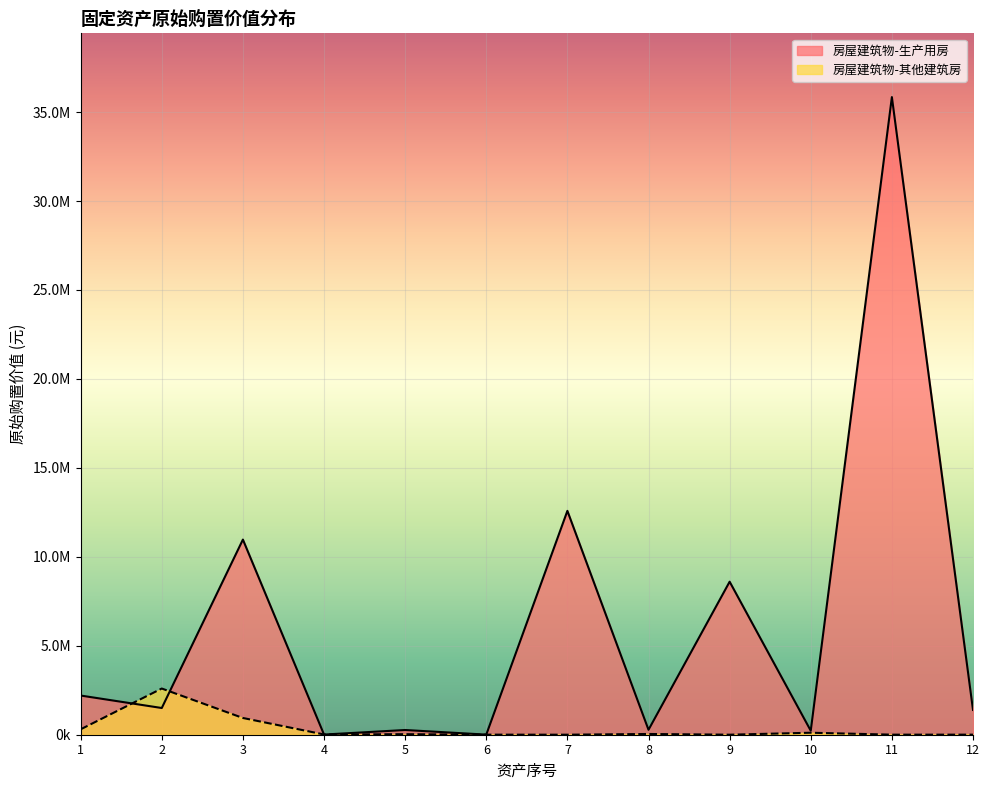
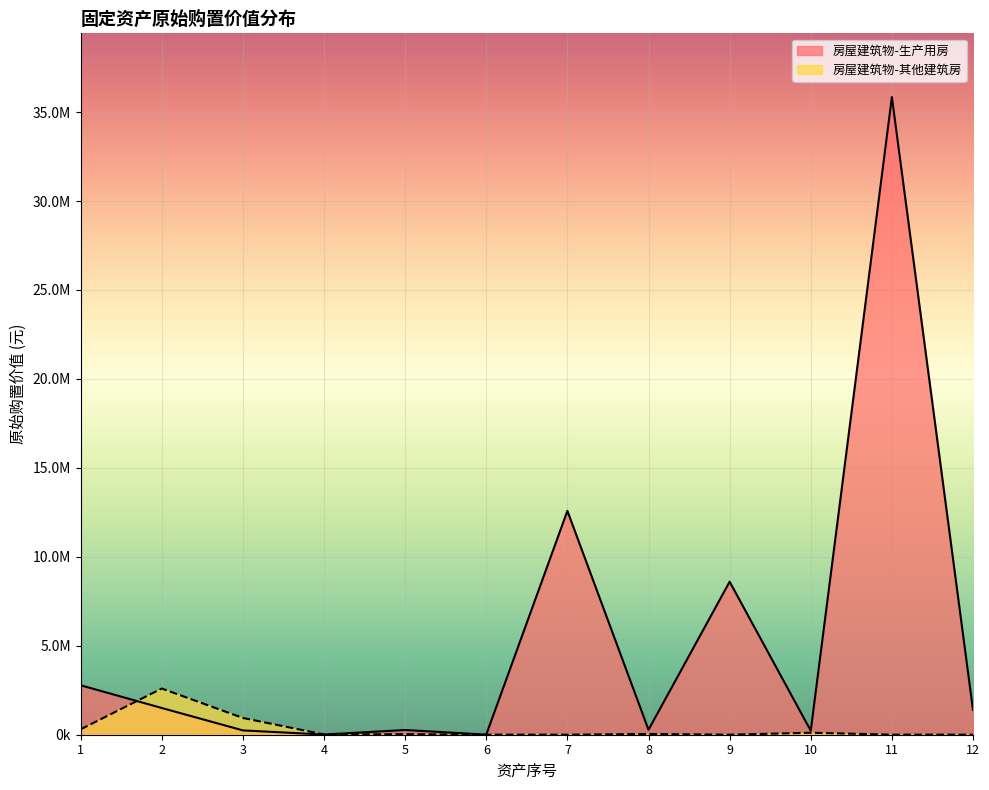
房屋建筑物-生产用房, 1: 2200000 -> 2800000
房屋建筑物-生产用房, 3: 11000000 -> 200000
